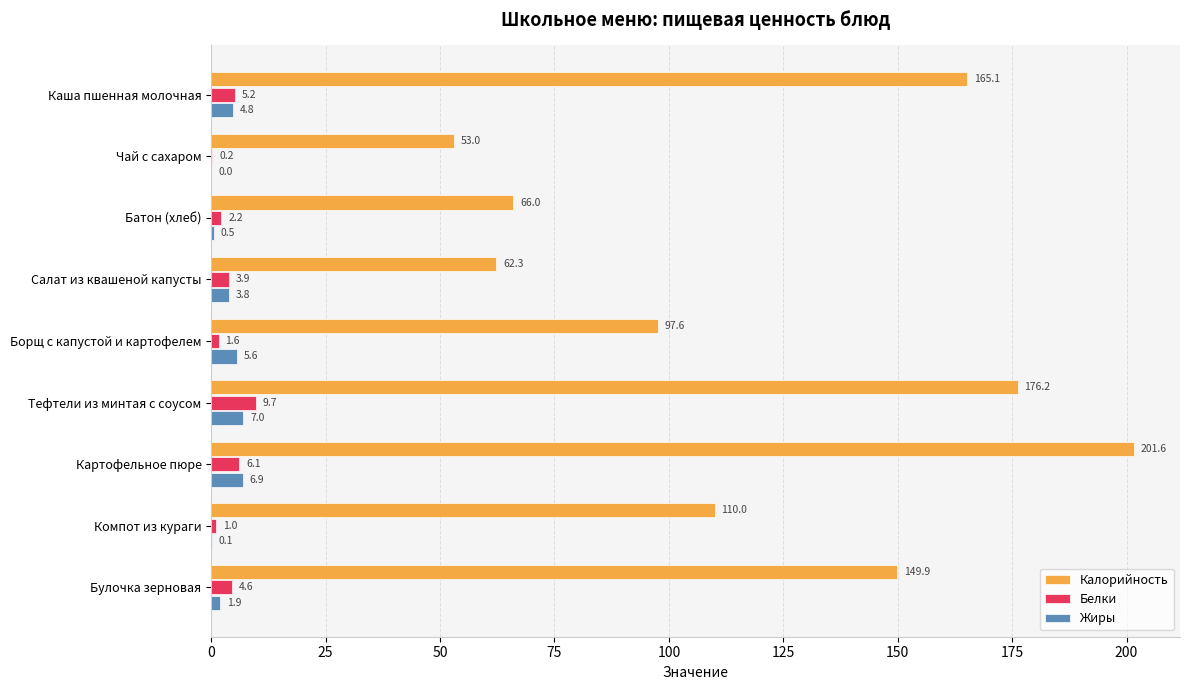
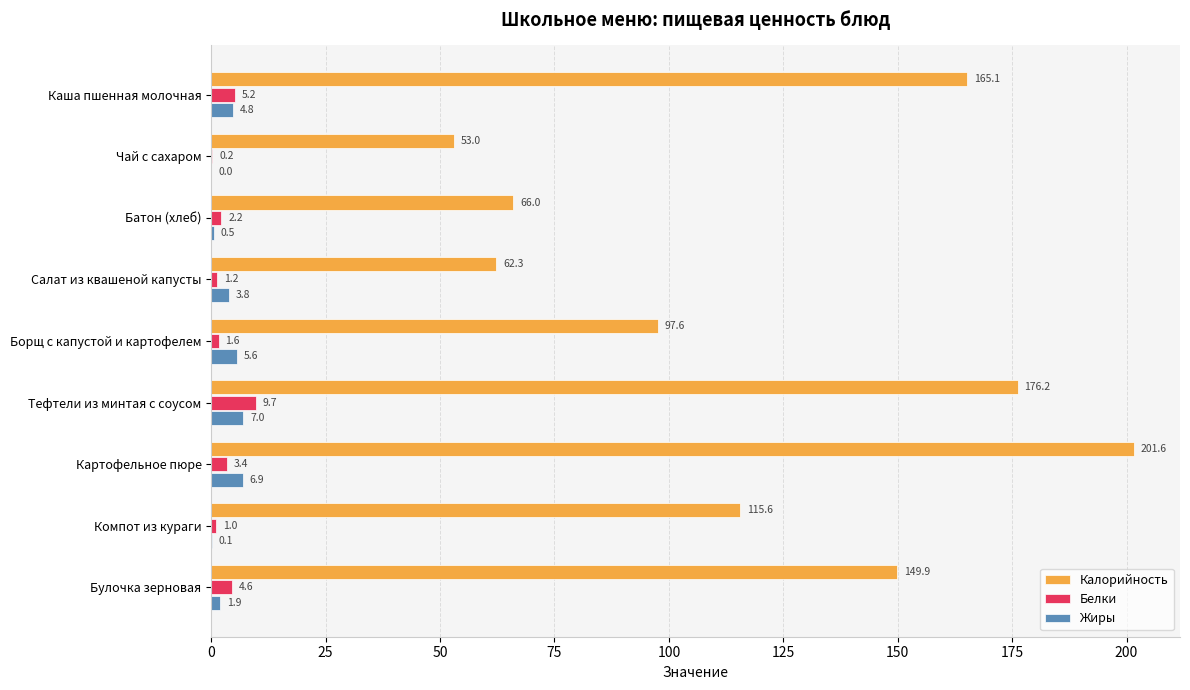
Белки, Салат из квашеной капусты: 3.9 -> 1.2
Белки, Картофельное пюре: 6.1 -> 3.4
Калорийность, Компот из кураги: 110.0 -> 115.6
